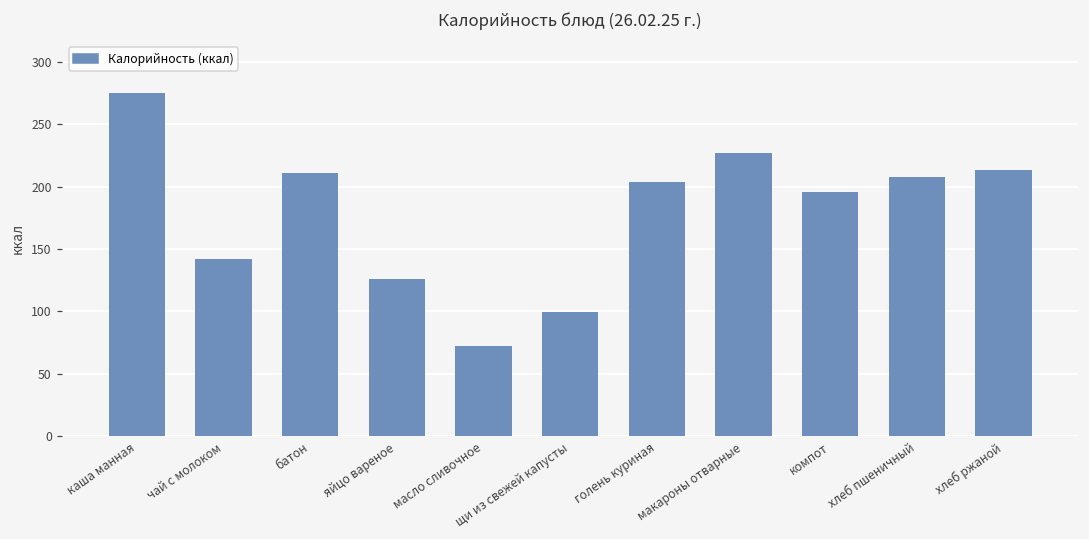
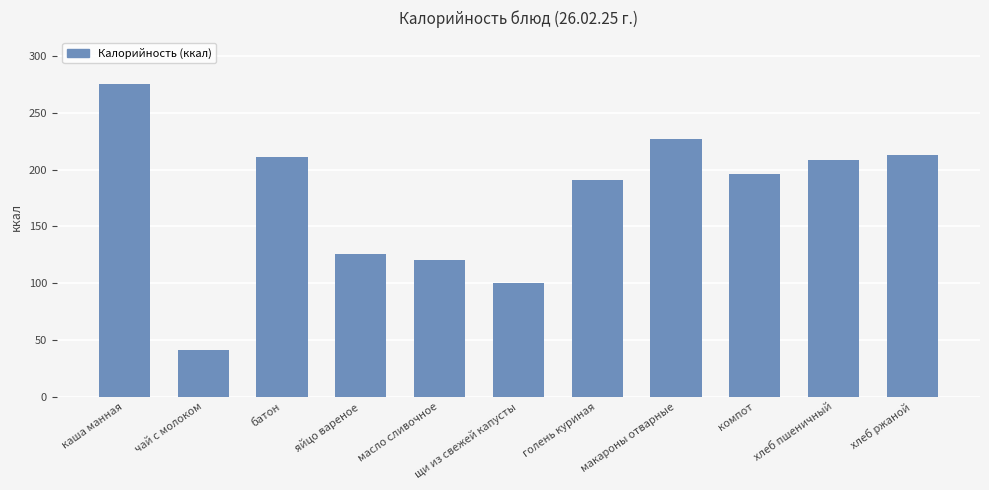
чай с молоком: 142 -> 41
масло сливочное: 72 -> 120
голень куриная: 204 -> 191
